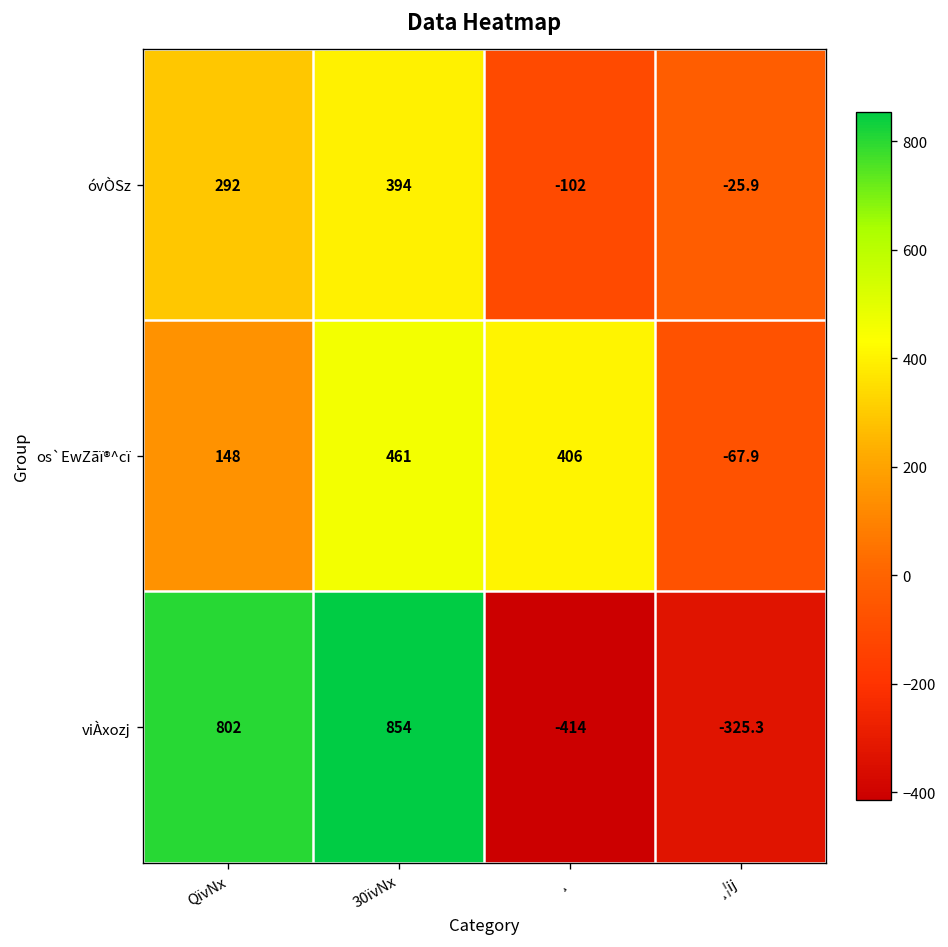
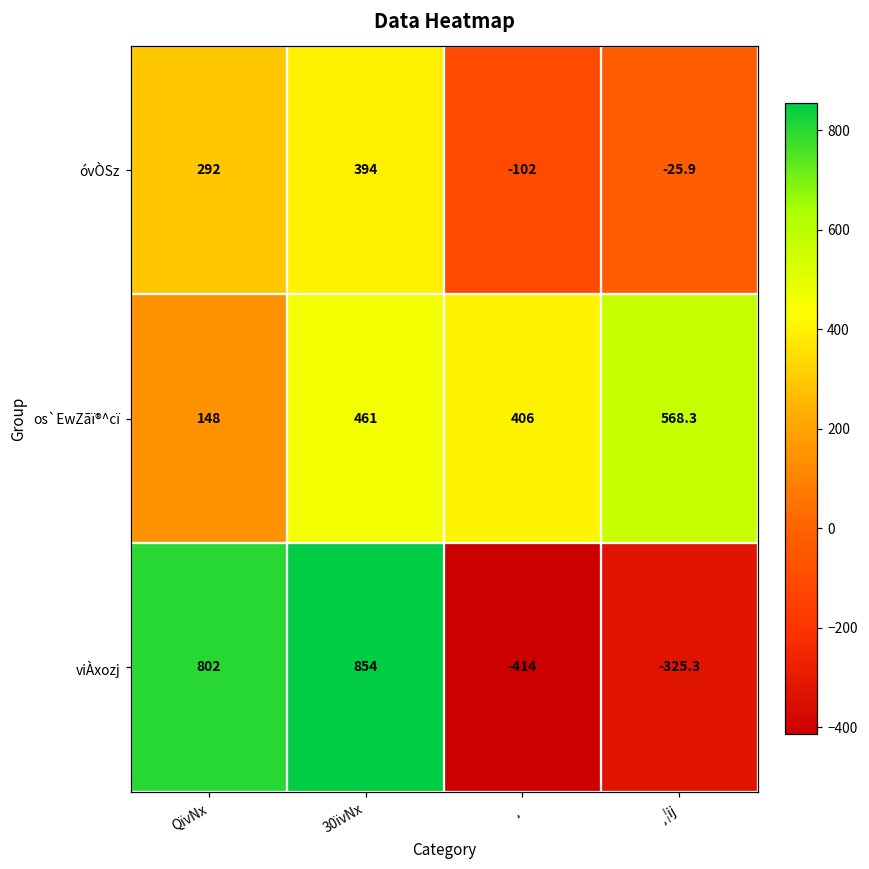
os`EwZãï®^cï, ¸¦ij: -67.9 -> 568.3
